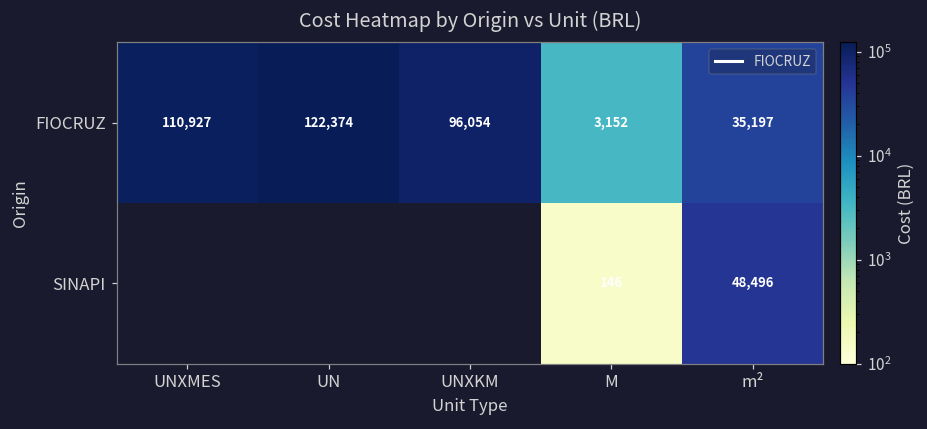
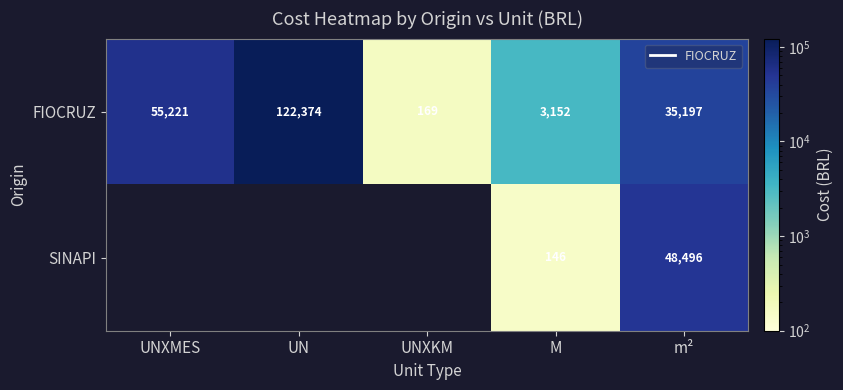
FIOCRUZ, UNXMES: 110,927 -> 55,221
FIOCRUZ, UNXKM: 96,054 -> 169
